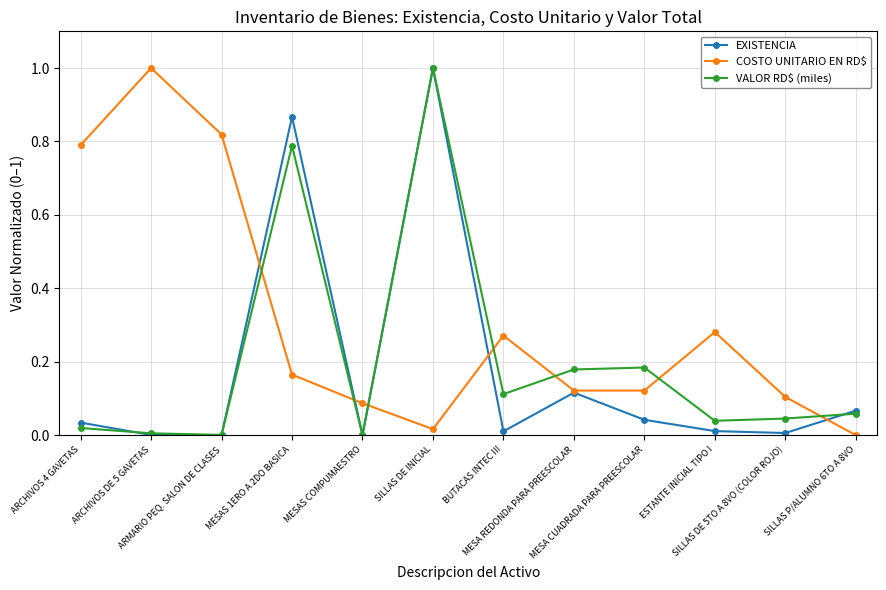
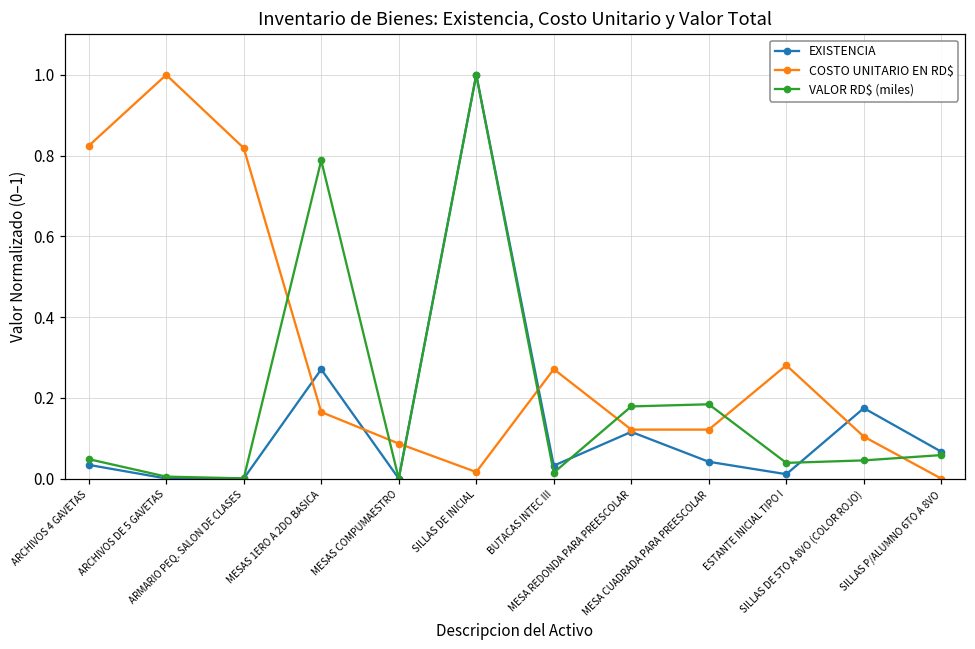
COSTO UNITARIO EN RD$, ARCHIVOS 4 GAVETAS: 0.79 -> 0.82
VALOR RD$ (miles), ARCHIVOS 4 GAVETAS: 0.02 -> 0.05
EXISTENCIA, MESAS 1ERO A 2DO BASICA: 0.87 -> 0.27
EXISTENCIA, BUTACAS INTEC III: 0.01 -> 0.03
VALOR RD$ (miles), BUTACAS INTEC III: 0.11 -> 0.01
EXISTENCIA, SILLAS DE 5TO A 8VO (COLOR ROJO): 0.01 -> 0.17
